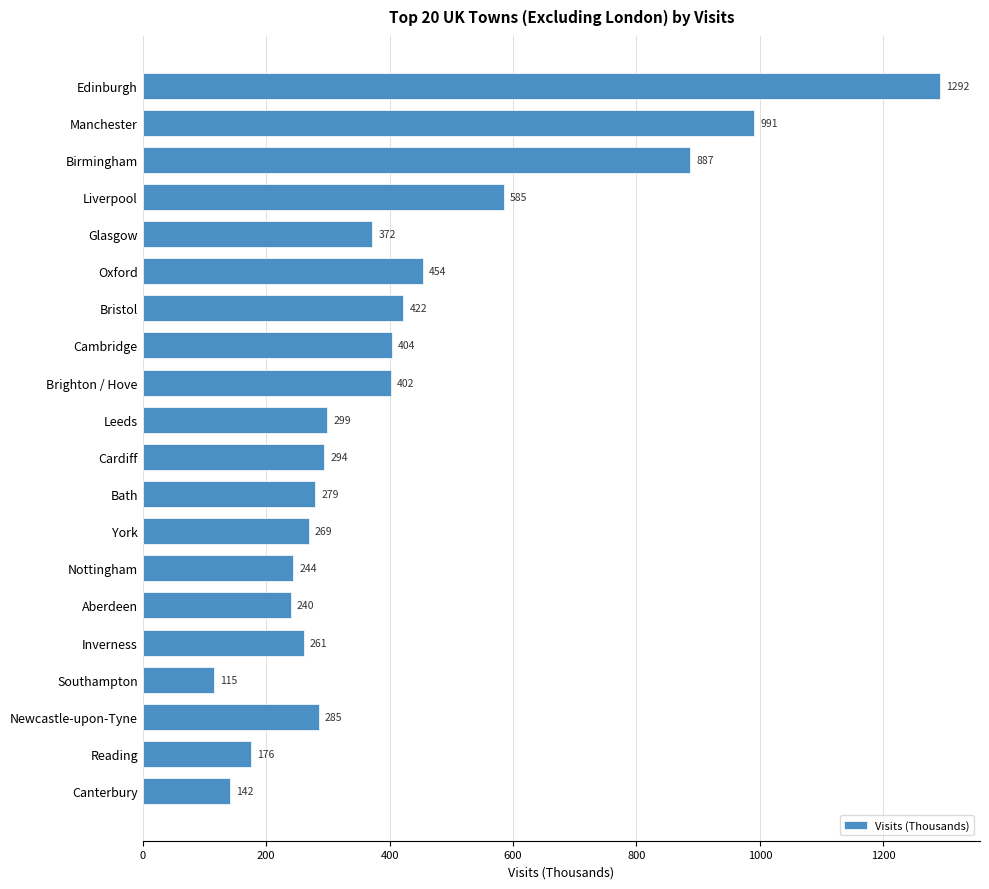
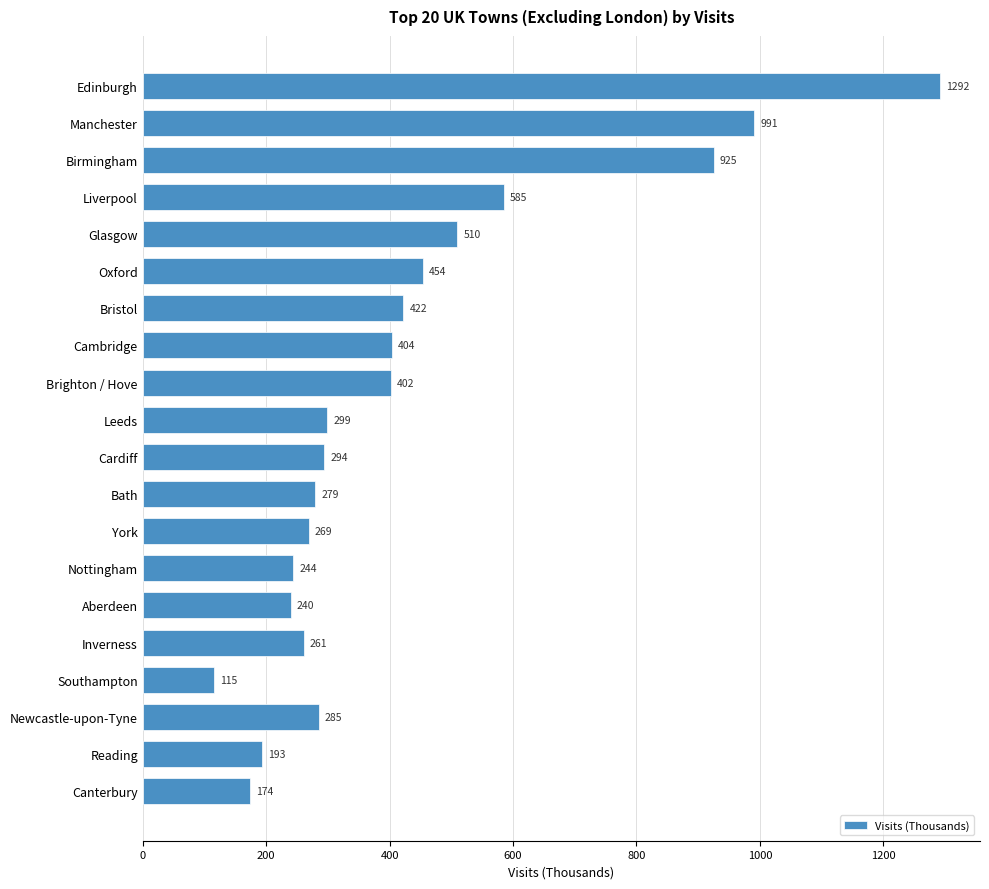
Birmingham: 887 -> 925
Glasgow: 372 -> 510
Reading: 176 -> 193
Canterbury: 142 -> 174
